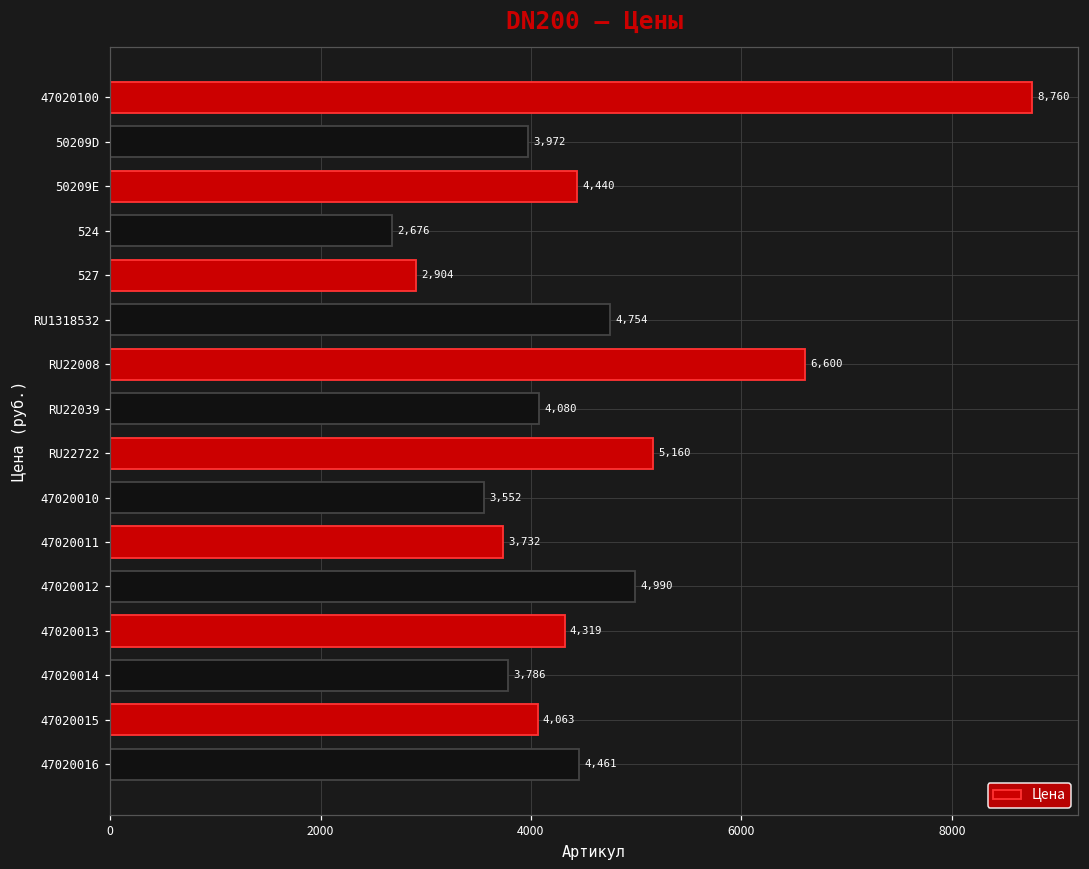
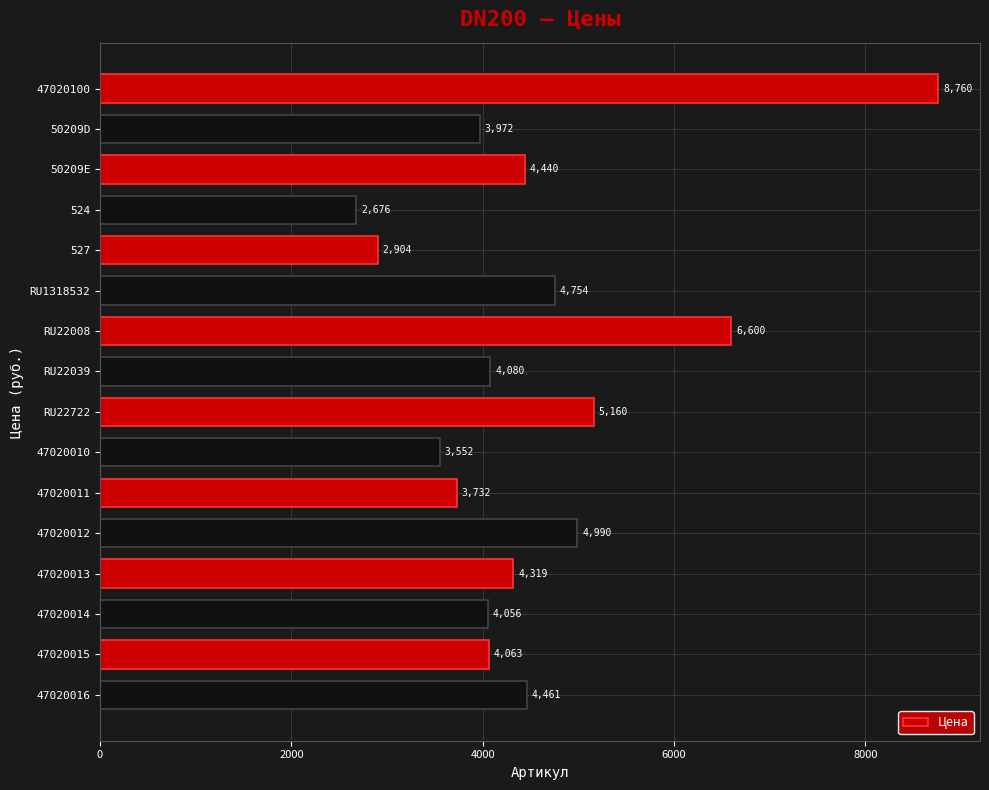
47020014: 3,786 -> 4,056
